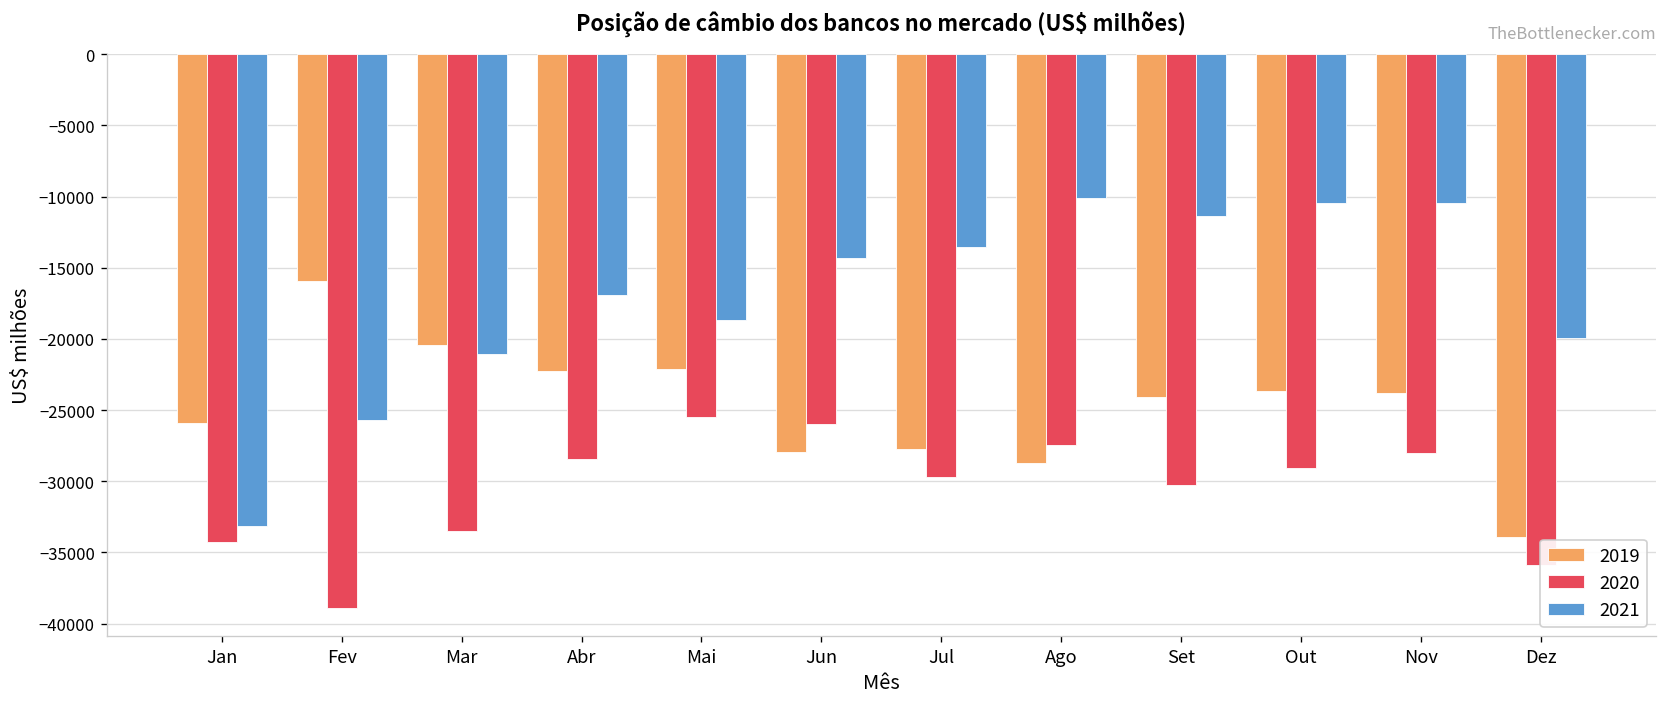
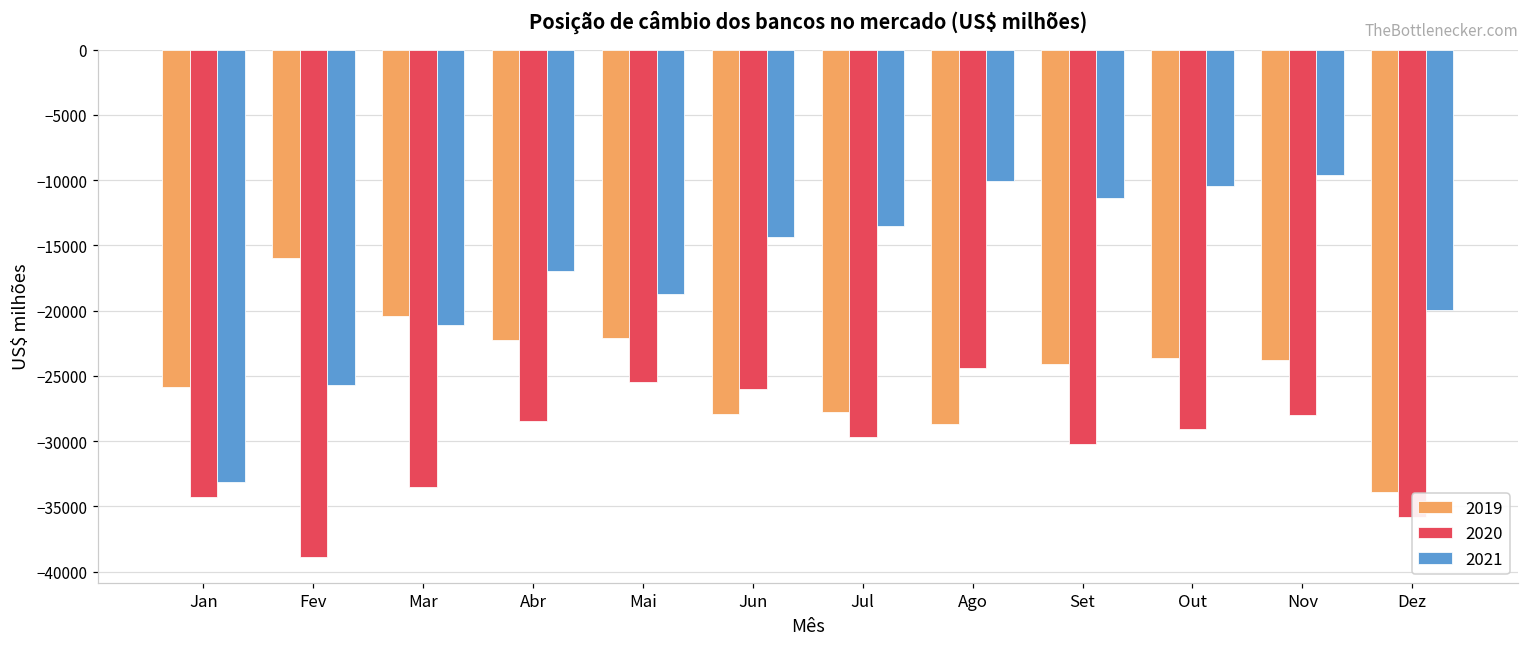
2020, Ago: -27400 -> -24400
2021, Nov: -10500 -> -9600
